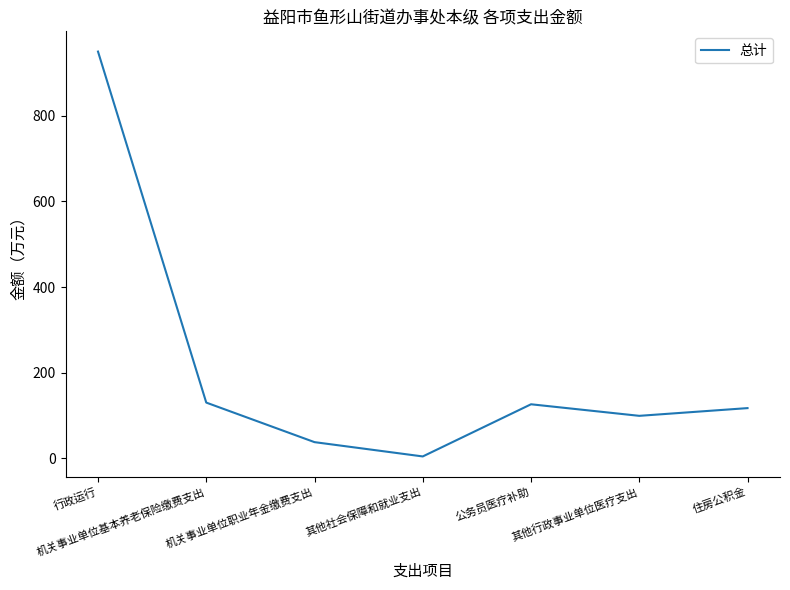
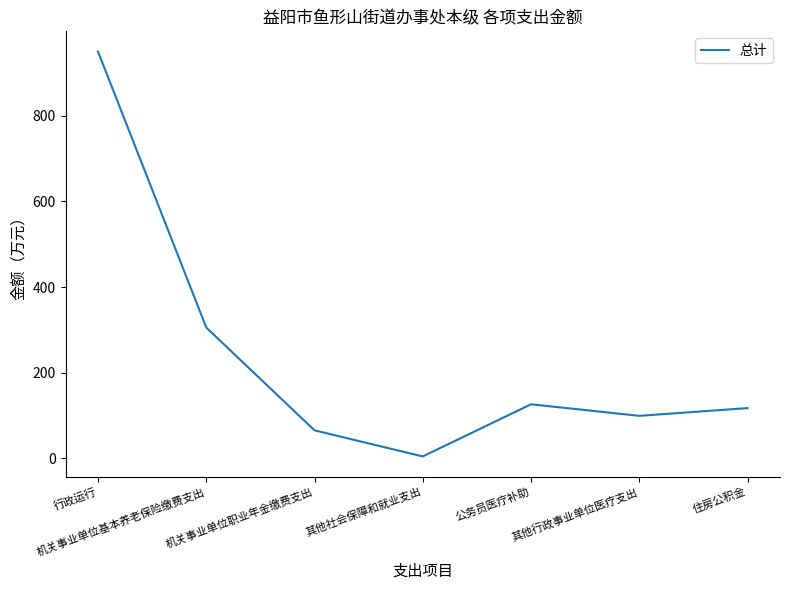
机关事业单位基本养老保险缴费支出: 130 -> 310
机关事业单位职业年金缴费支出: 40 -> 60
